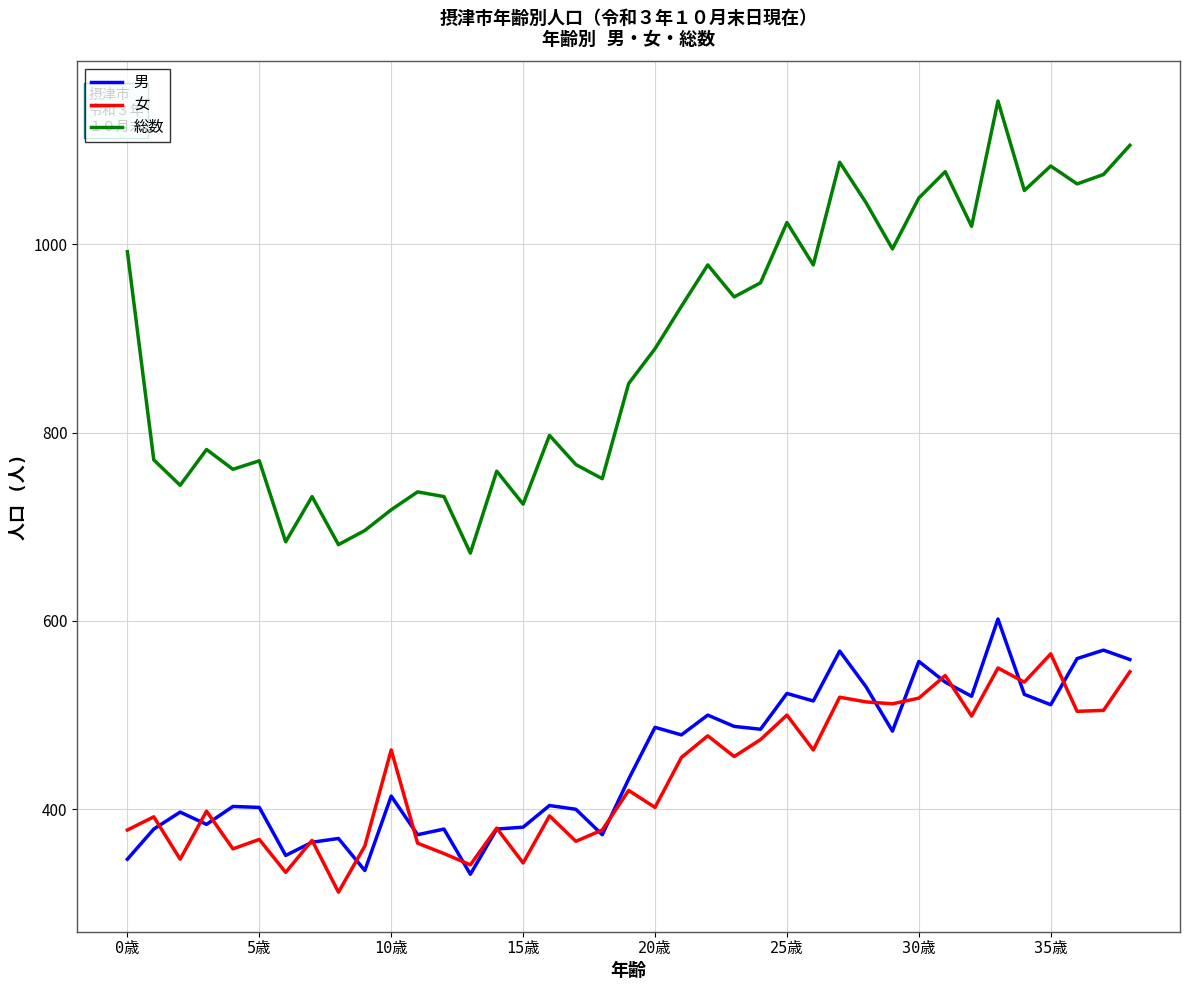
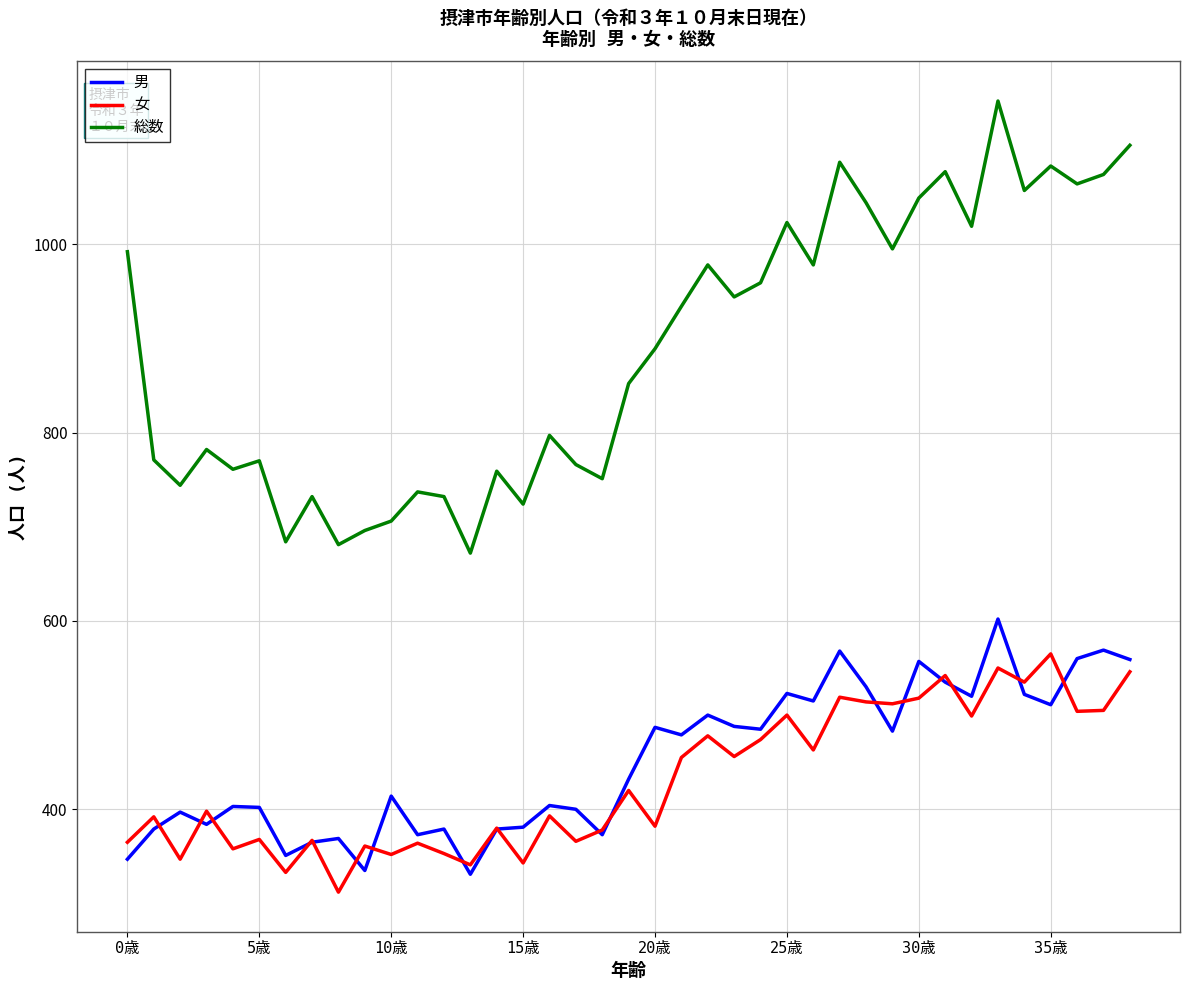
女, 0歳: 380 -> 370
女, 10歳: 460 -> 350
総数, 10歳: 720 -> 710
女, 20歳: 400 -> 380
